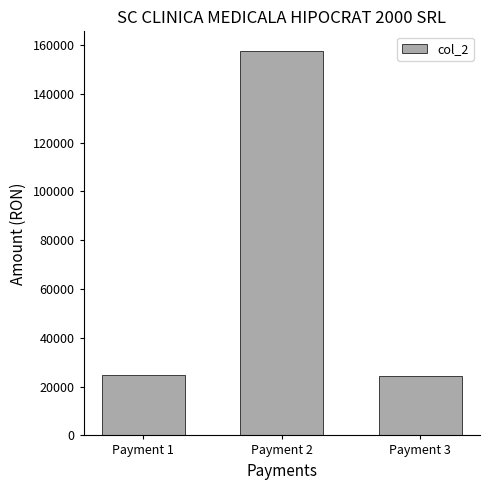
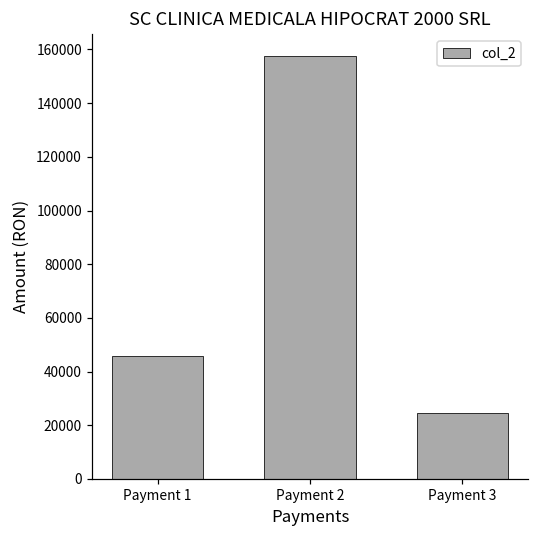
Payment 1: 25000 -> 46000
